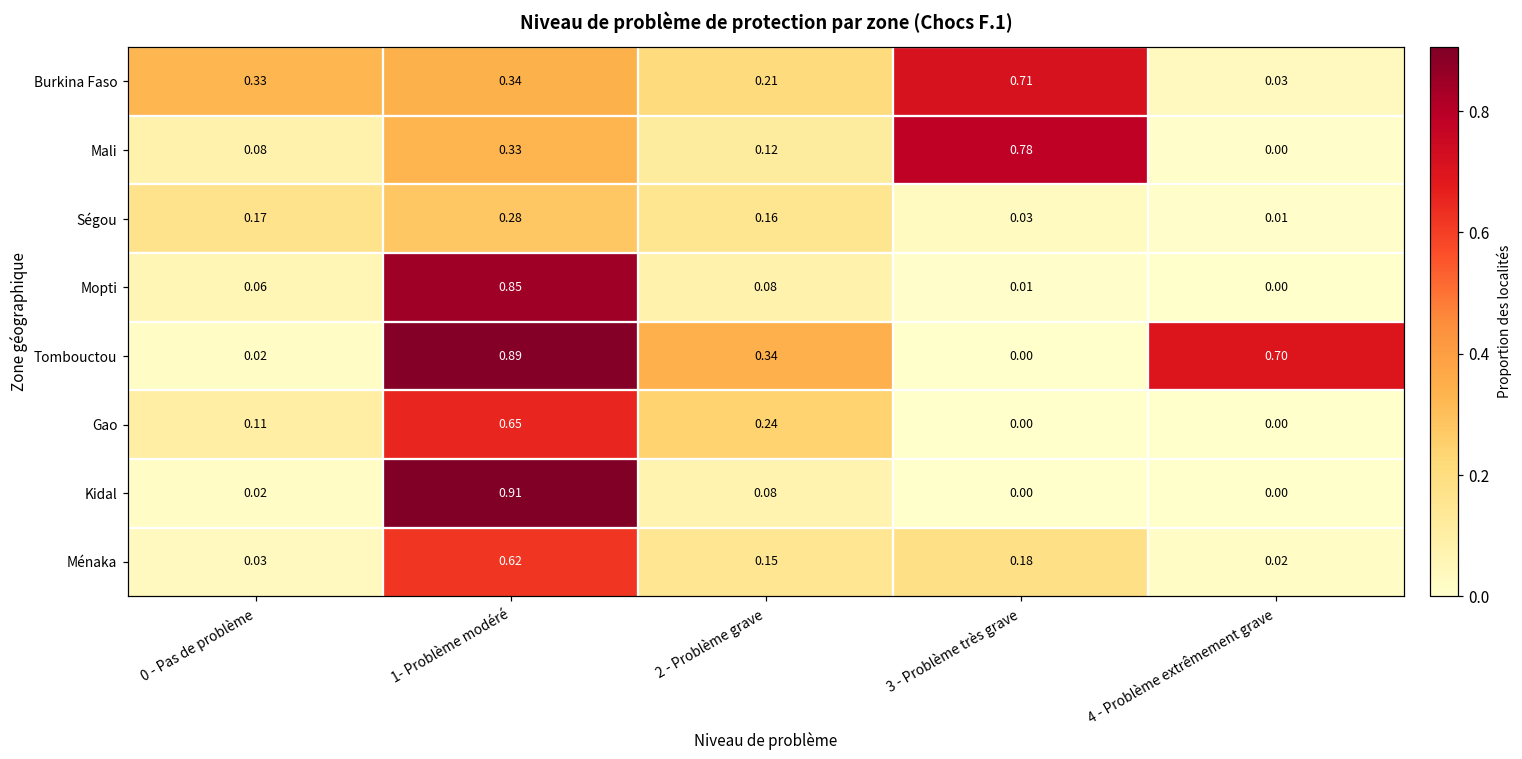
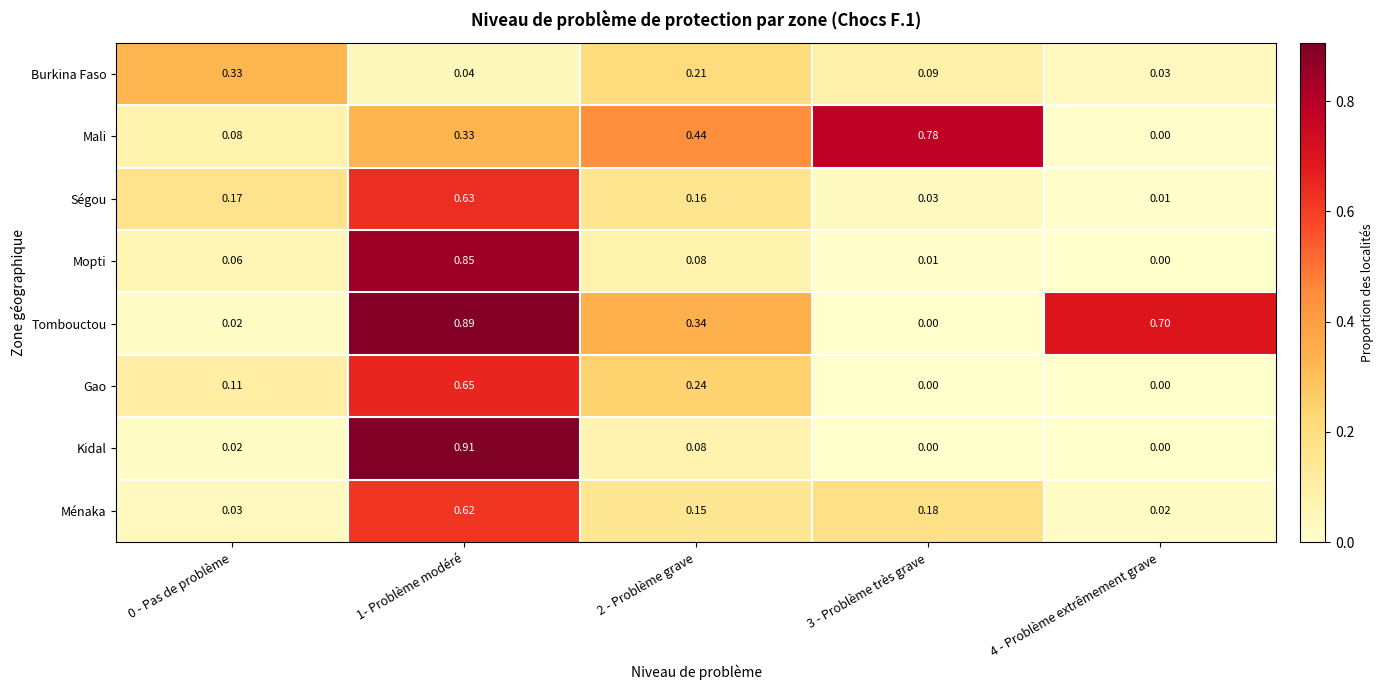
Burkina Faso, 1- Problème modéré: 0.34 -> 0.04
Burkina Faso, 3 - Problème très grave: 0.71 -> 0.09
Mali, 2 - Problème grave: 0.12 -> 0.44
Ségou, 1- Problème modéré: 0.28 -> 0.63
